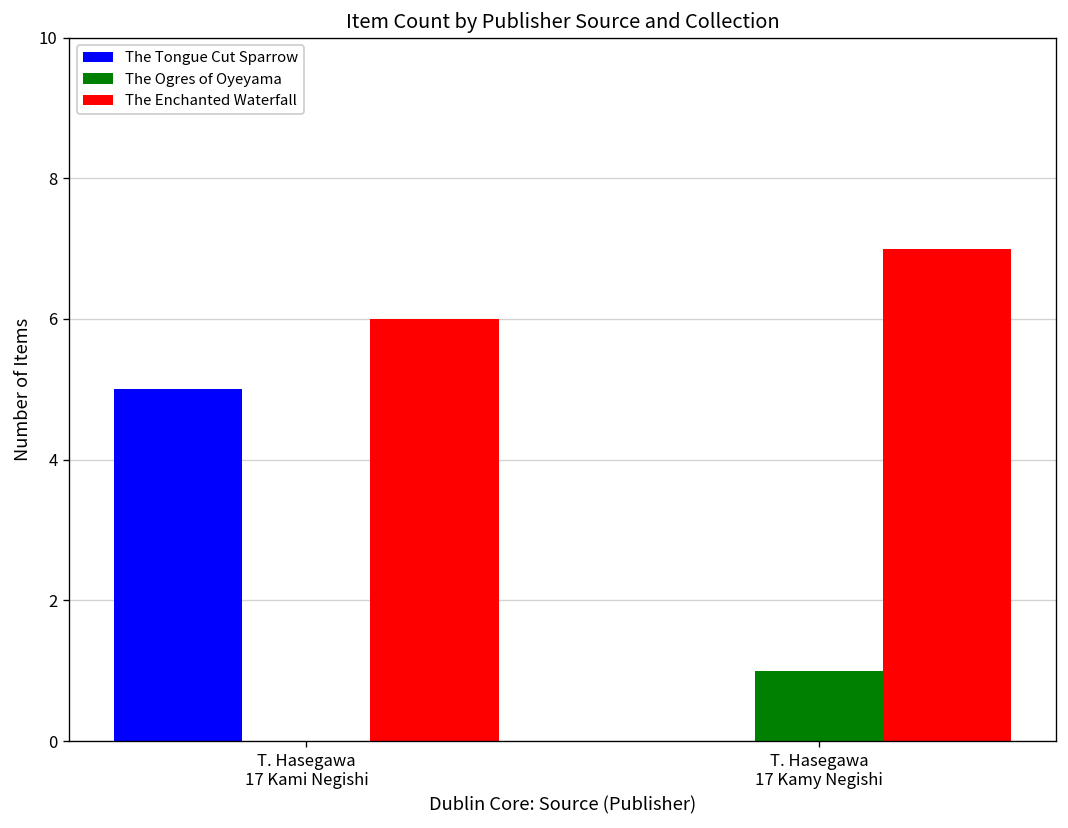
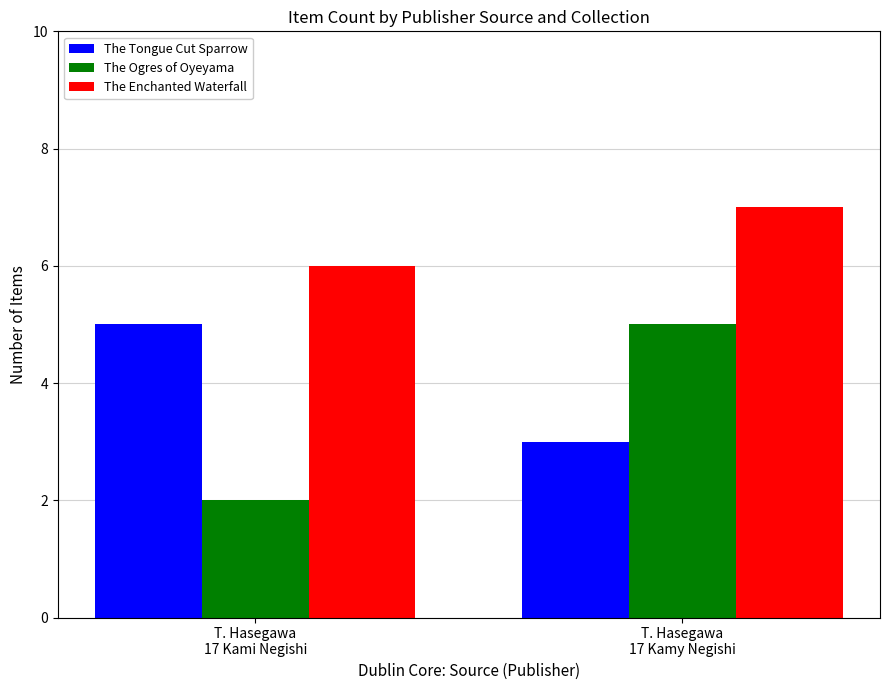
The Ogres of Oyeyama, T. Hasegawa 17 Kami Negishi: 0 -> 2
The Tongue Cut Sparrow, T. Hasegawa 17 Kamy Negishi: 0 -> 3
The Ogres of Oyeyama, T. Hasegawa 17 Kamy Negishi: 1 -> 5
